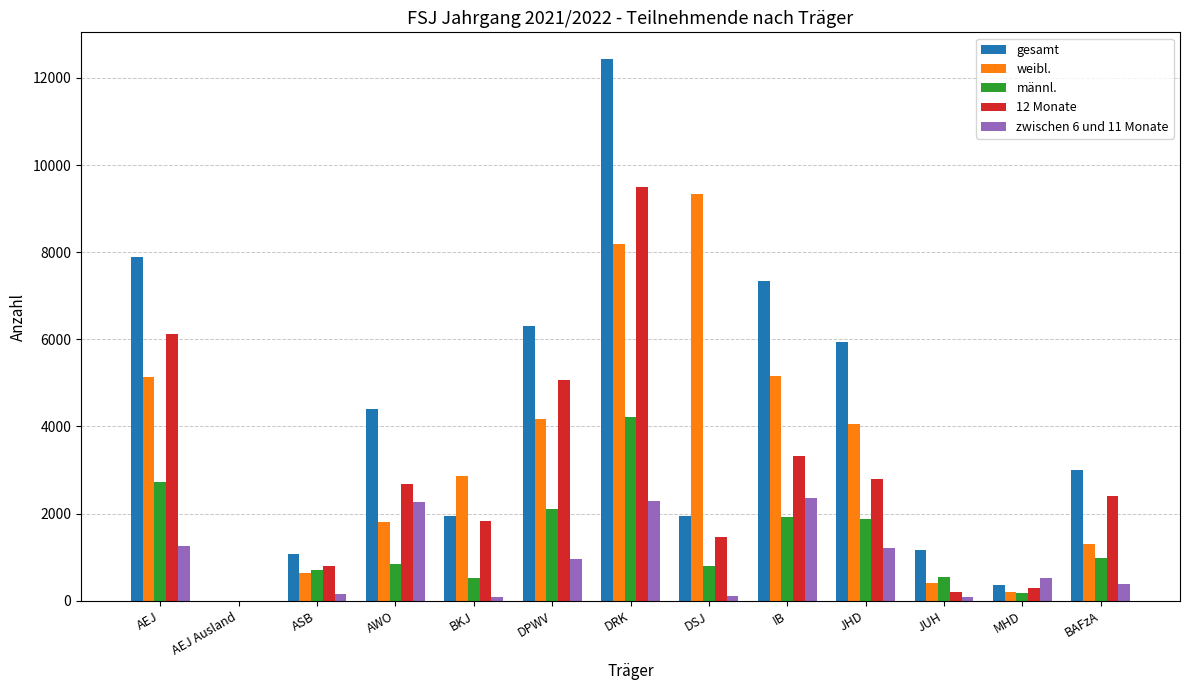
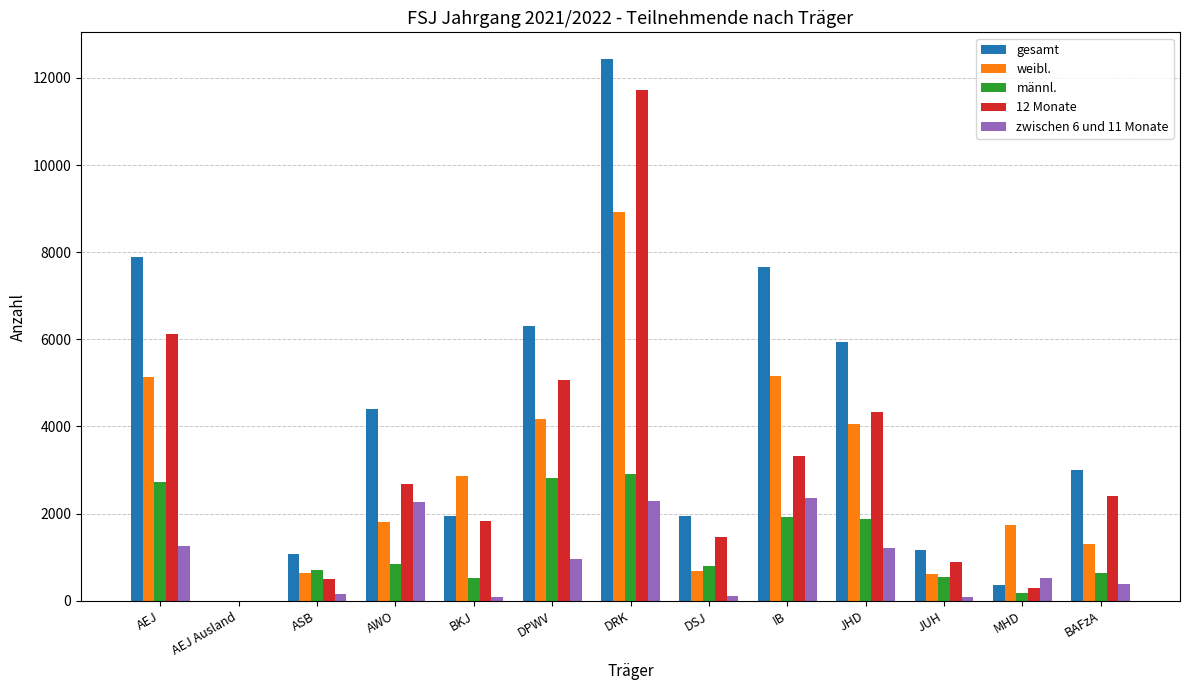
12 Monate, ASB: 800 -> 500
männl., DPWV: 2100 -> 2800
weibl., DRK: 8200 -> 8900
männl., DRK: 4200 -> 2900
12 Monate, DRK: 9500 -> 11700
weibl., DSJ: 9300 -> 700
gesamt, IB: 7300 -> 7700
12 Monate, JHD: 2800 -> 4300
weibl., JUH: 400 -> 600
12 Monate, JUH: 200 -> 900
weibl., MHD: 200 -> 1700
männl., BAFzA: 1000 -> 600
